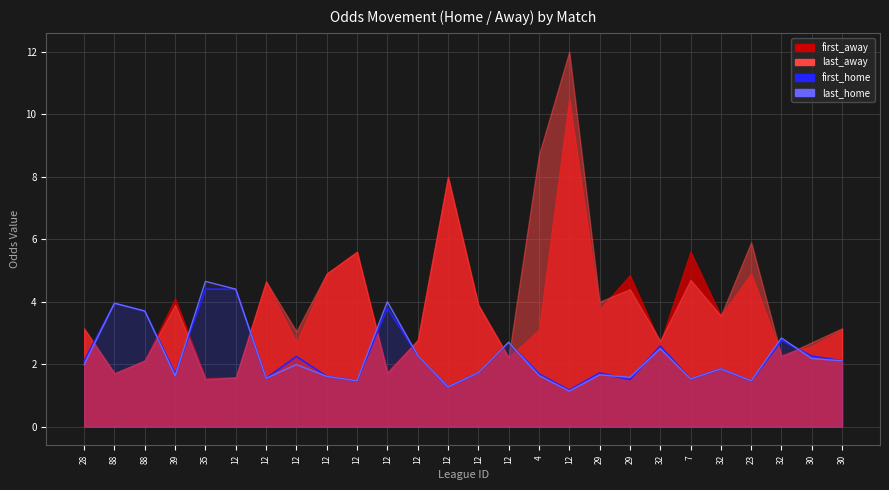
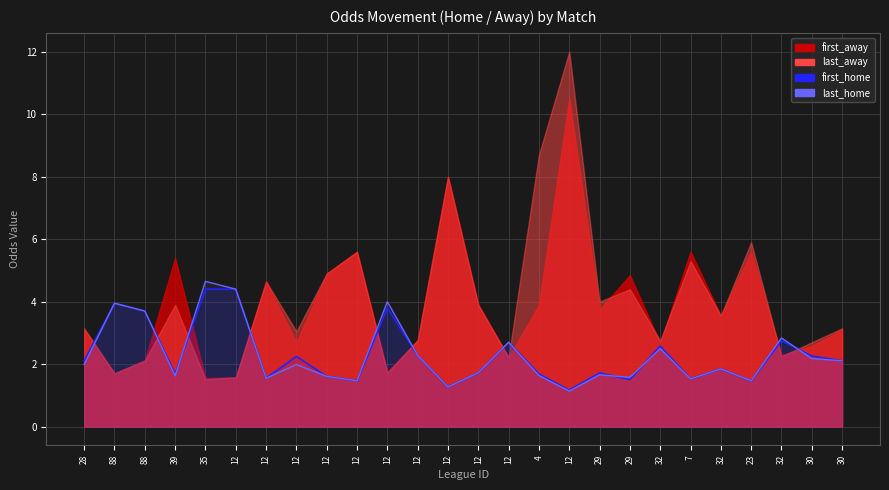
first_away, 39: 4.1 -> 5.4
first_away, 4: 3.1 -> 3.9
last_away, 7: 4.7 -> 5.3
first_away, 23: 4.9 -> 5.6
